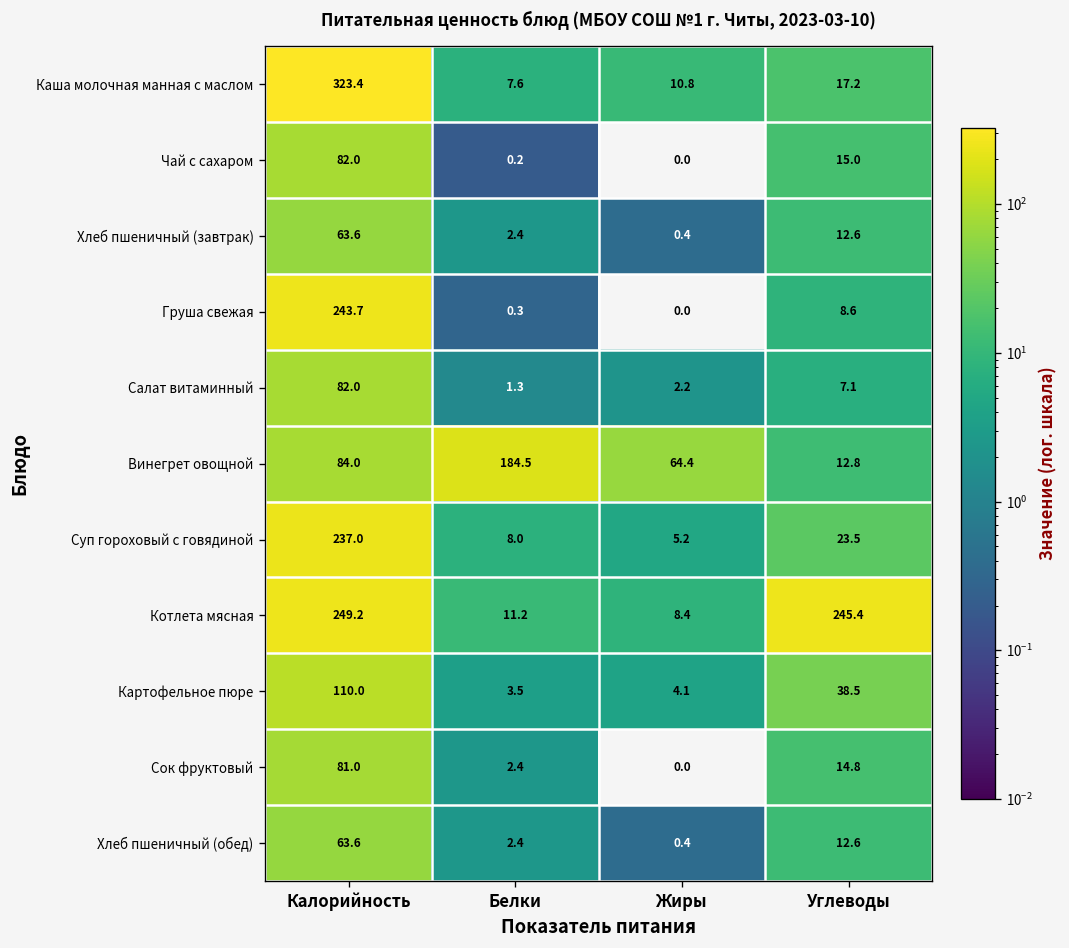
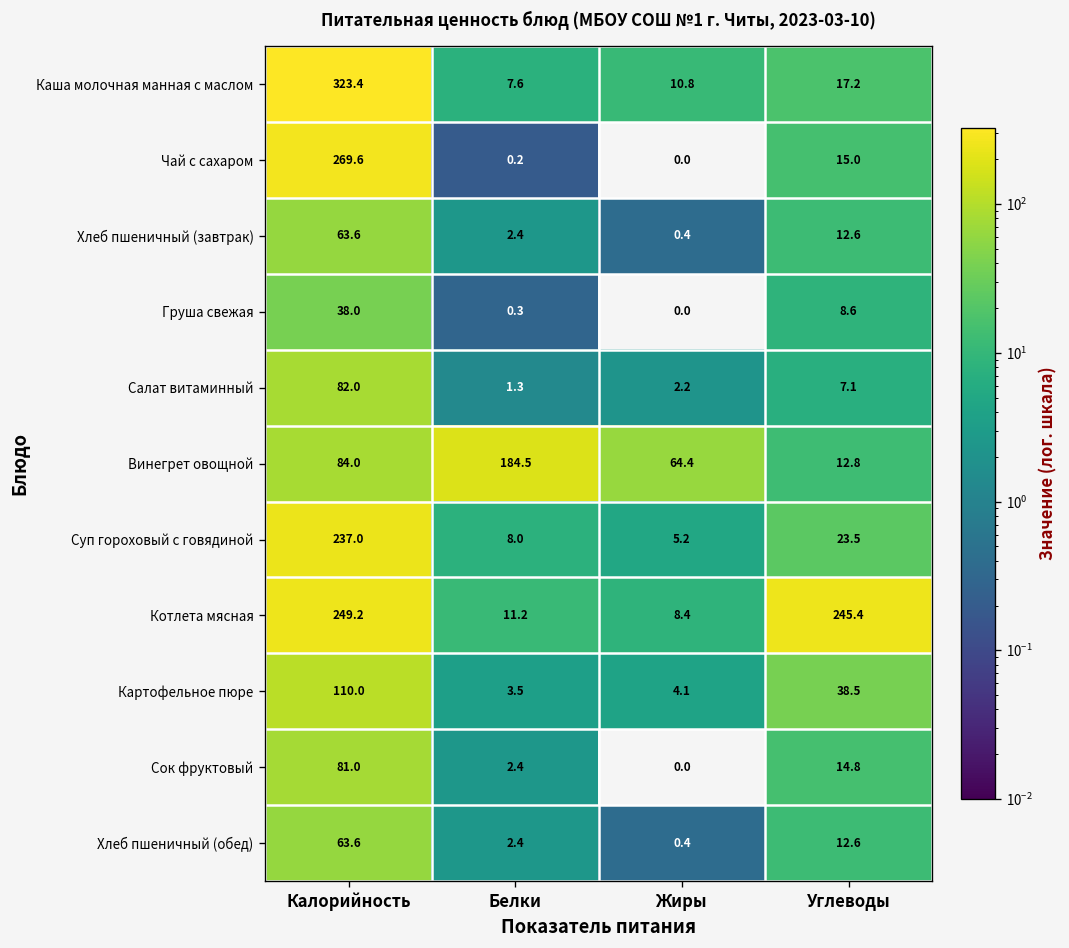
Чай с сахаром, Калорийность: 82.0 -> 269.6
Груша свежая, Калорийность: 243.7 -> 38.0
